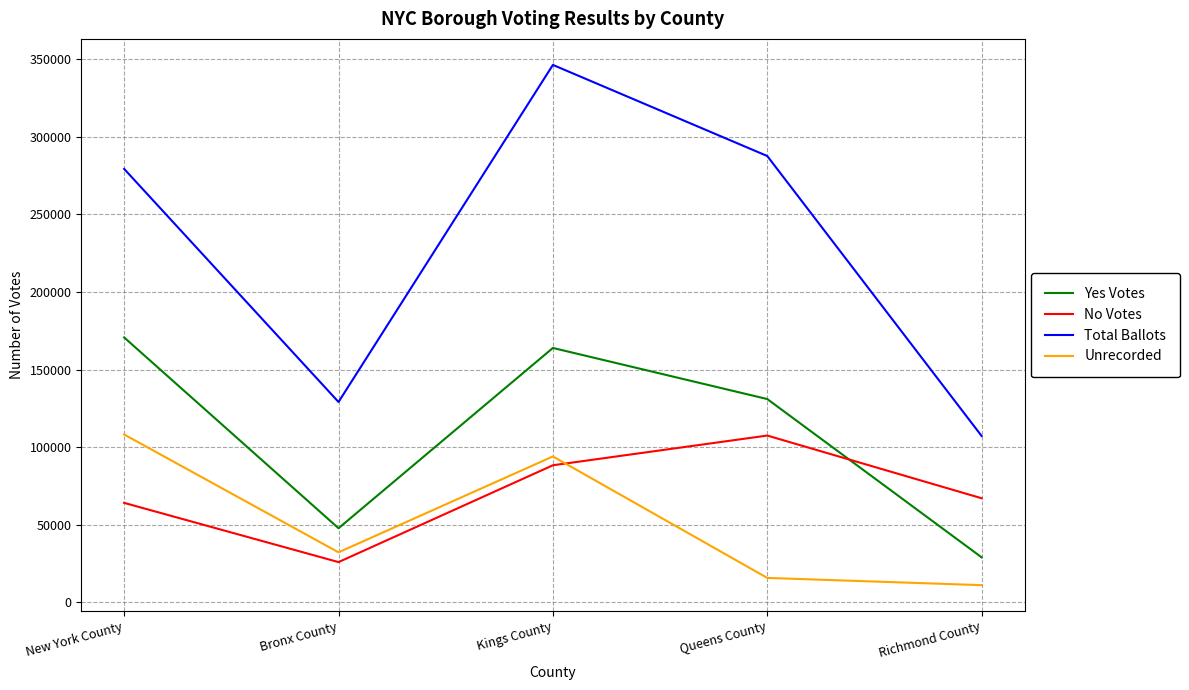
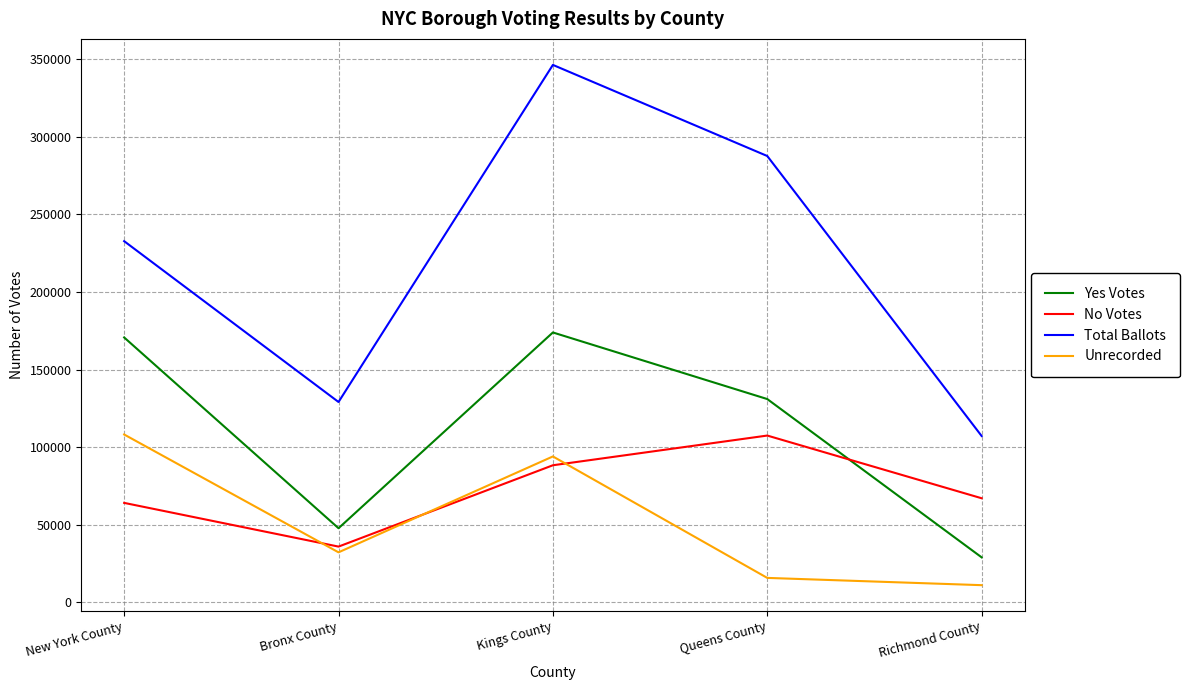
Total Ballots, New York County: 279000 -> 233000
No Votes, Bronx County: 26000 -> 36000
Yes Votes, Kings County: 164000 -> 174000
